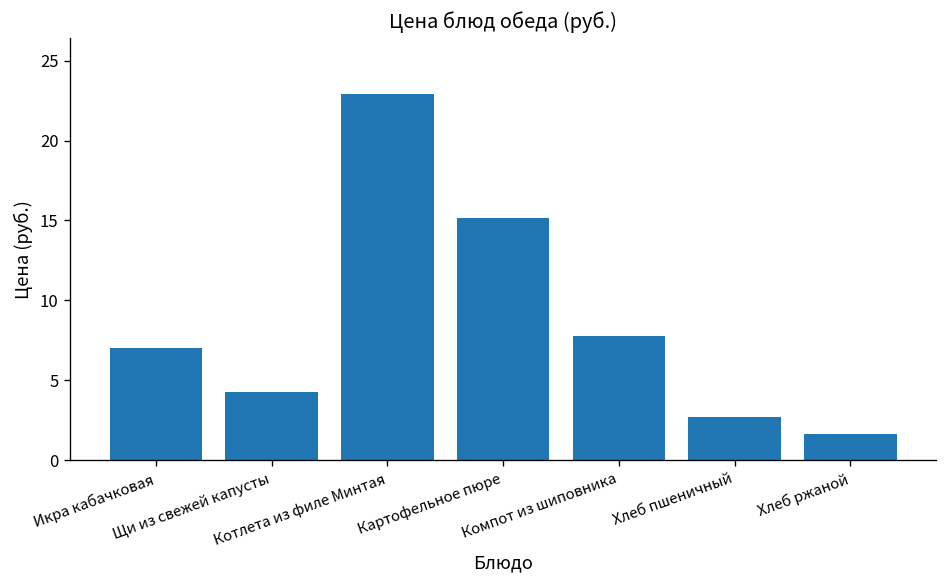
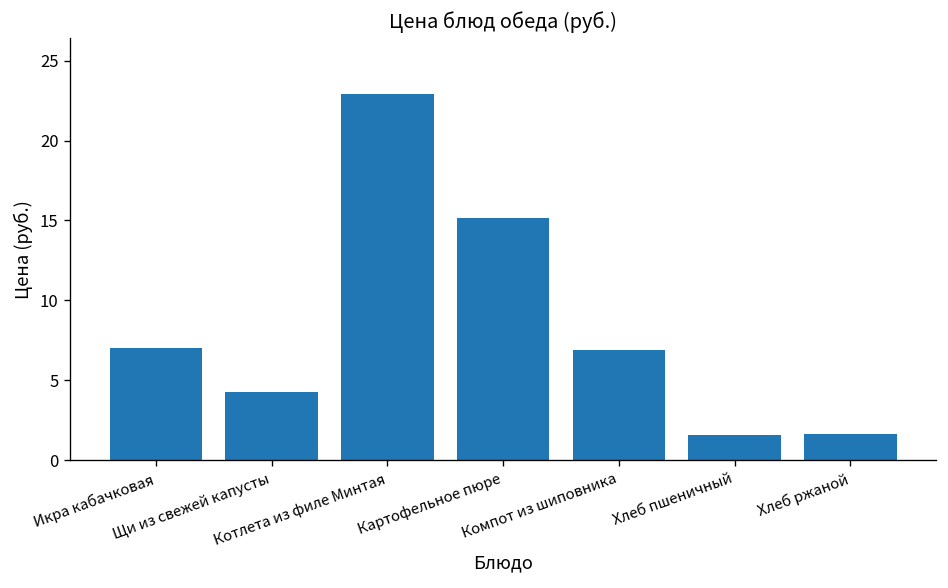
Компот из шиповника: 7.8 -> 6.9
Хлеб пшеничный: 2.7 -> 1.6
